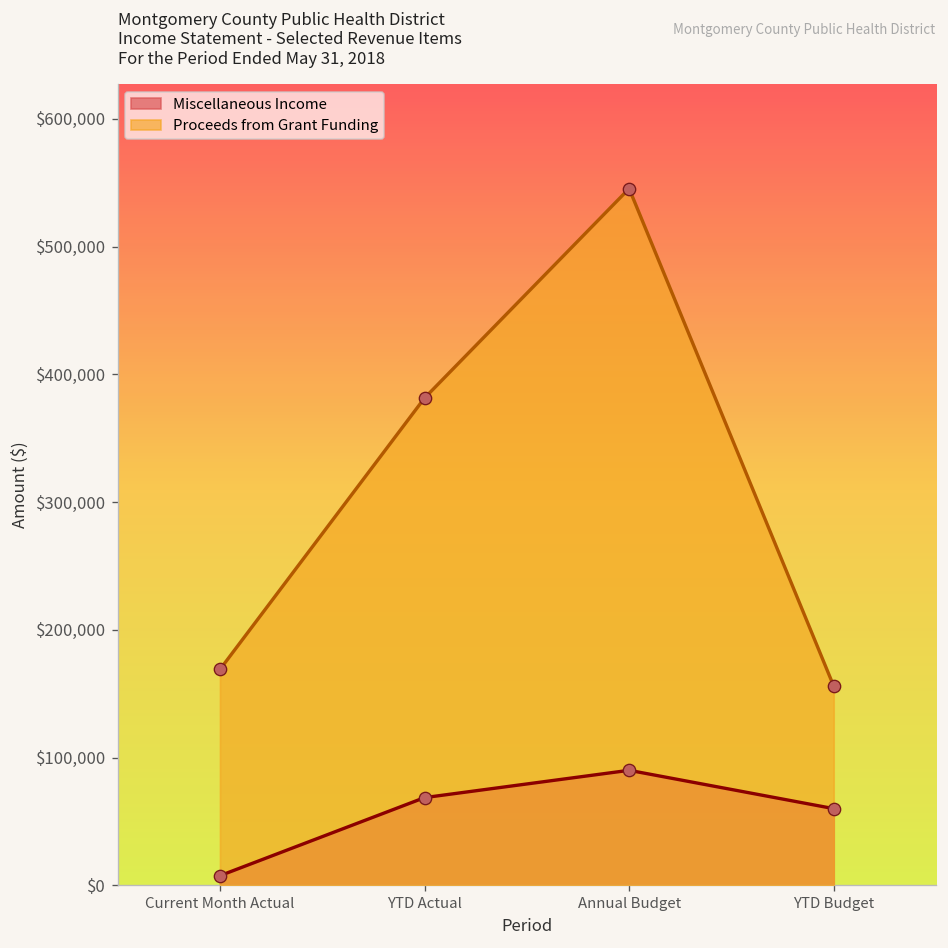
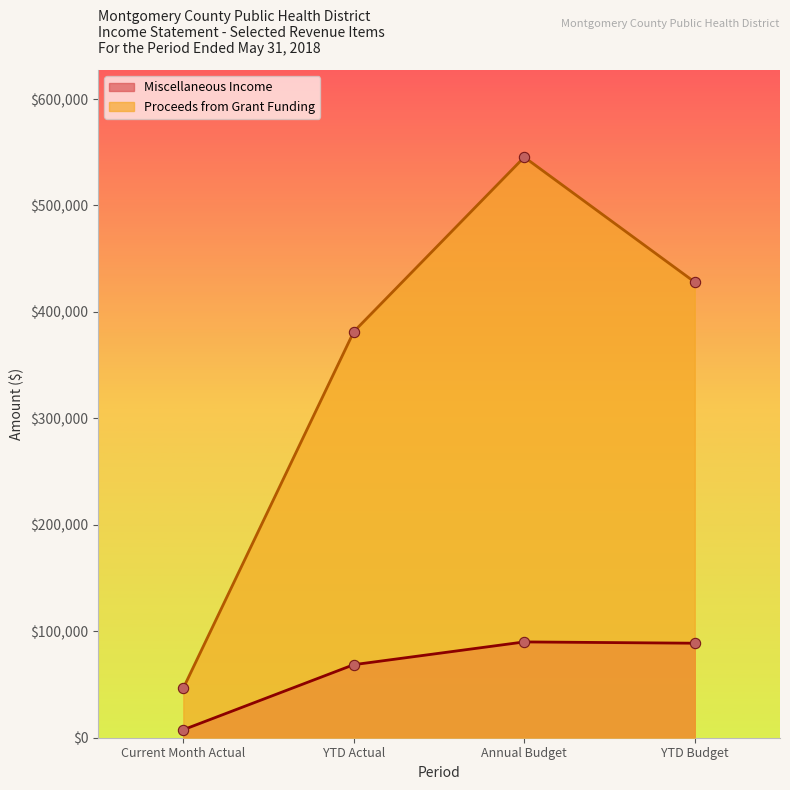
Proceeds from Grant Funding, Current Month Actual: $169,000 -> $47,000
Miscellaneous Income, YTD Budget: $60,000 -> $89,000
Proceeds from Grant Funding, YTD Budget: $156,000 -> $428,000
